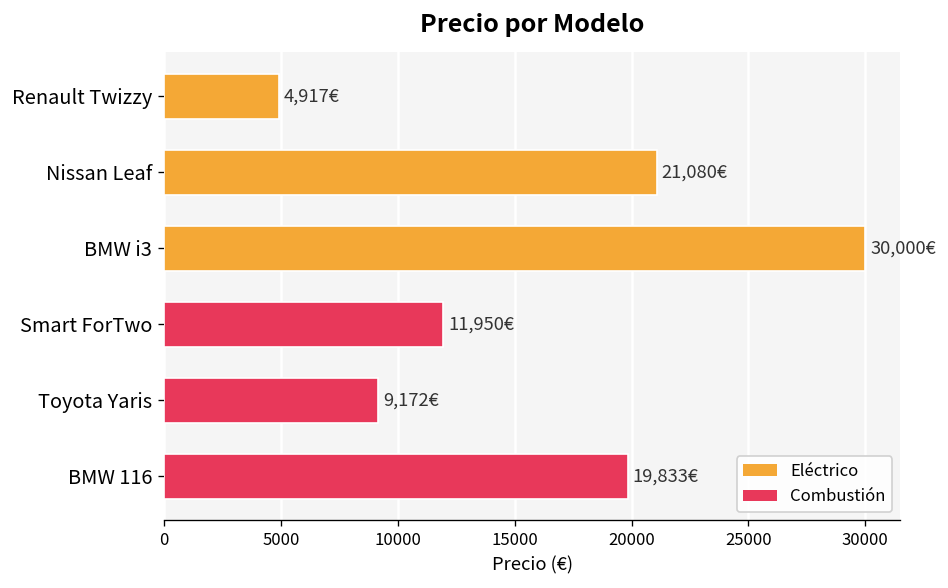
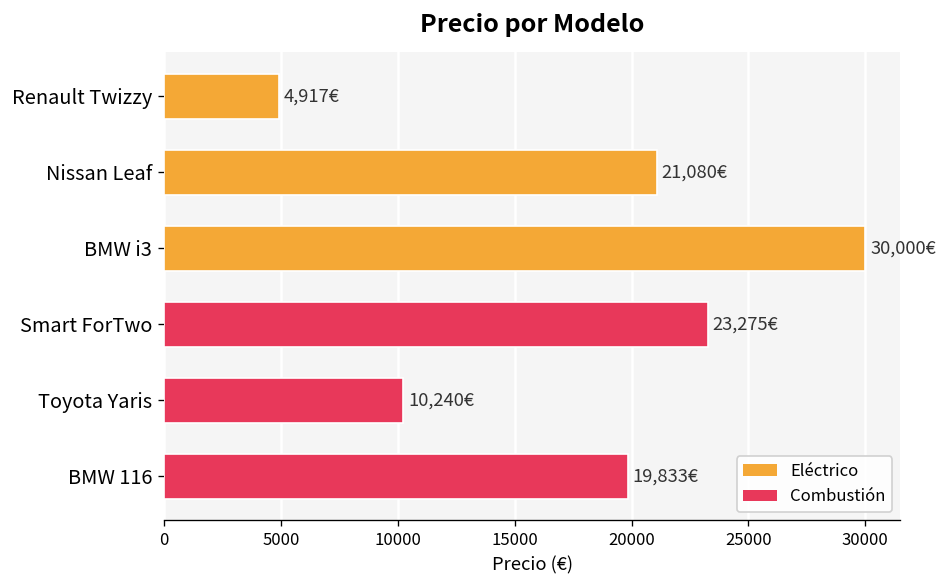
Smart ForTwo: 11,950€ -> 23,275€
Toyota Yaris: 9,172€ -> 10,240€
